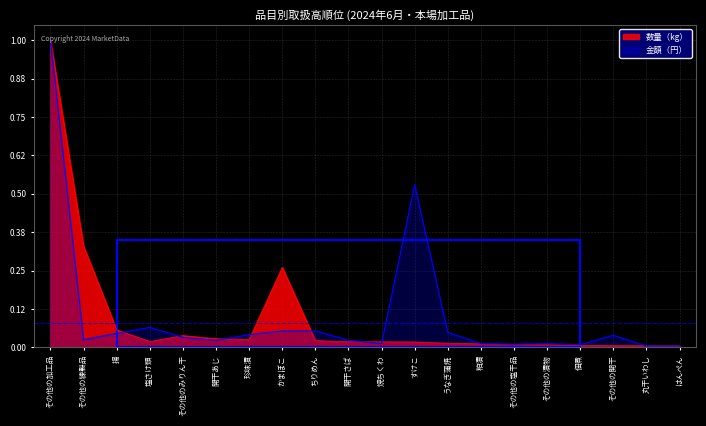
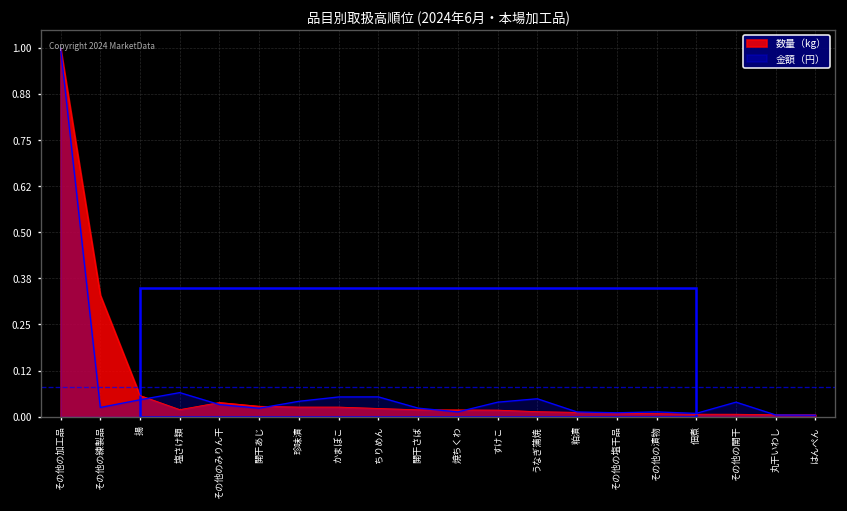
数量（kg）, かまぼこ: 0.26 -> 0.03
金額（円）, すけこ: 0.53 -> 0.04
